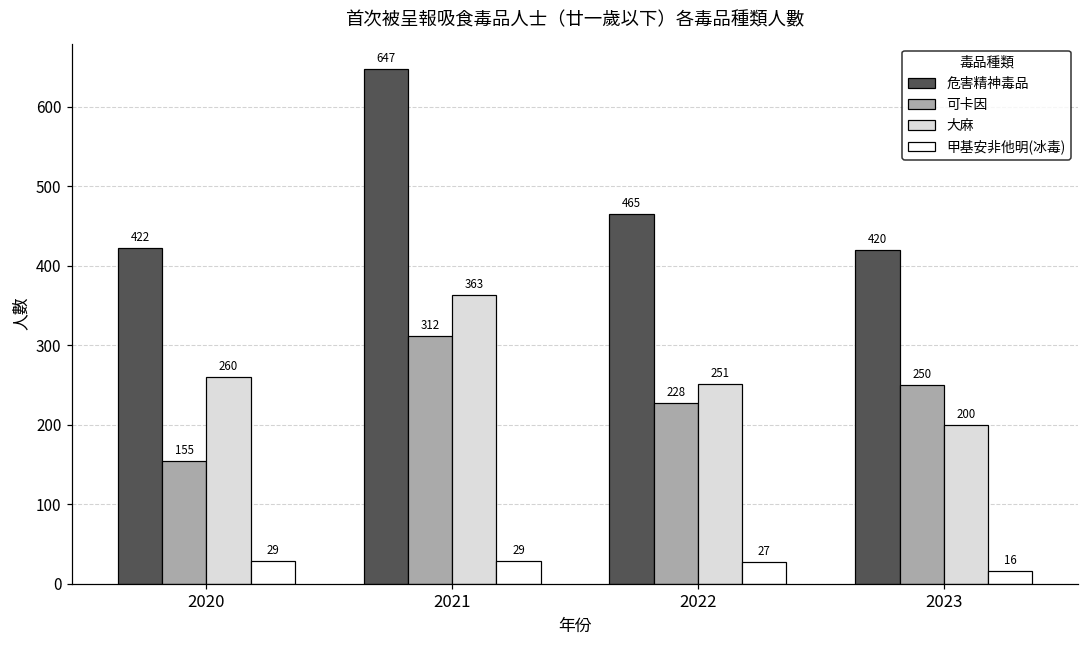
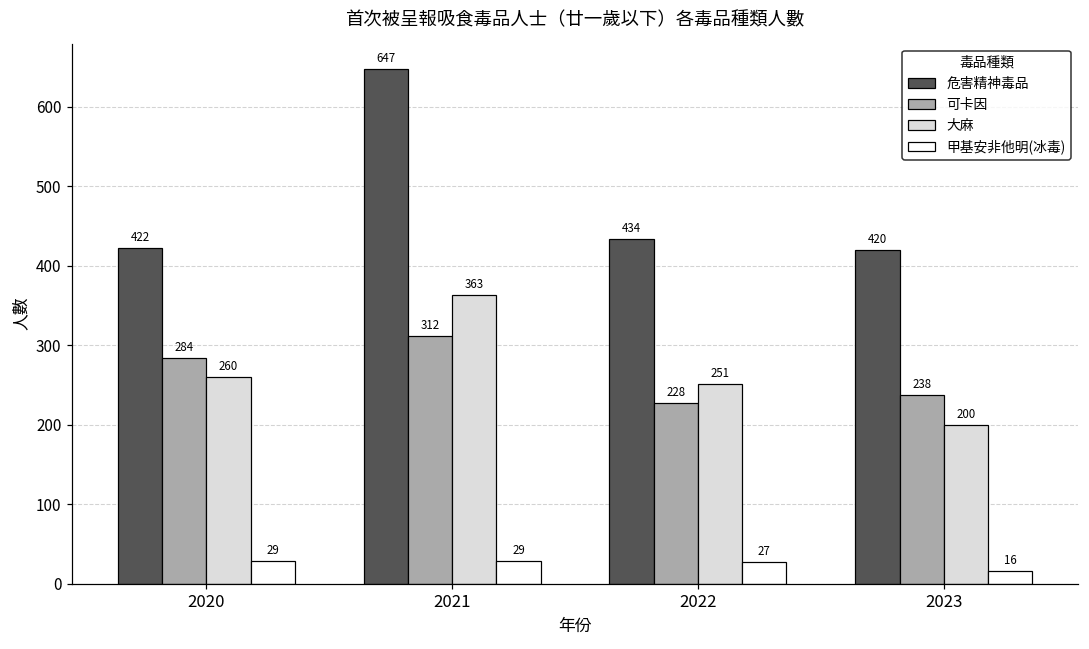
可卡因, 2020: 155 -> 284
危害精神毒品, 2022: 465 -> 434
可卡因, 2023: 250 -> 238
